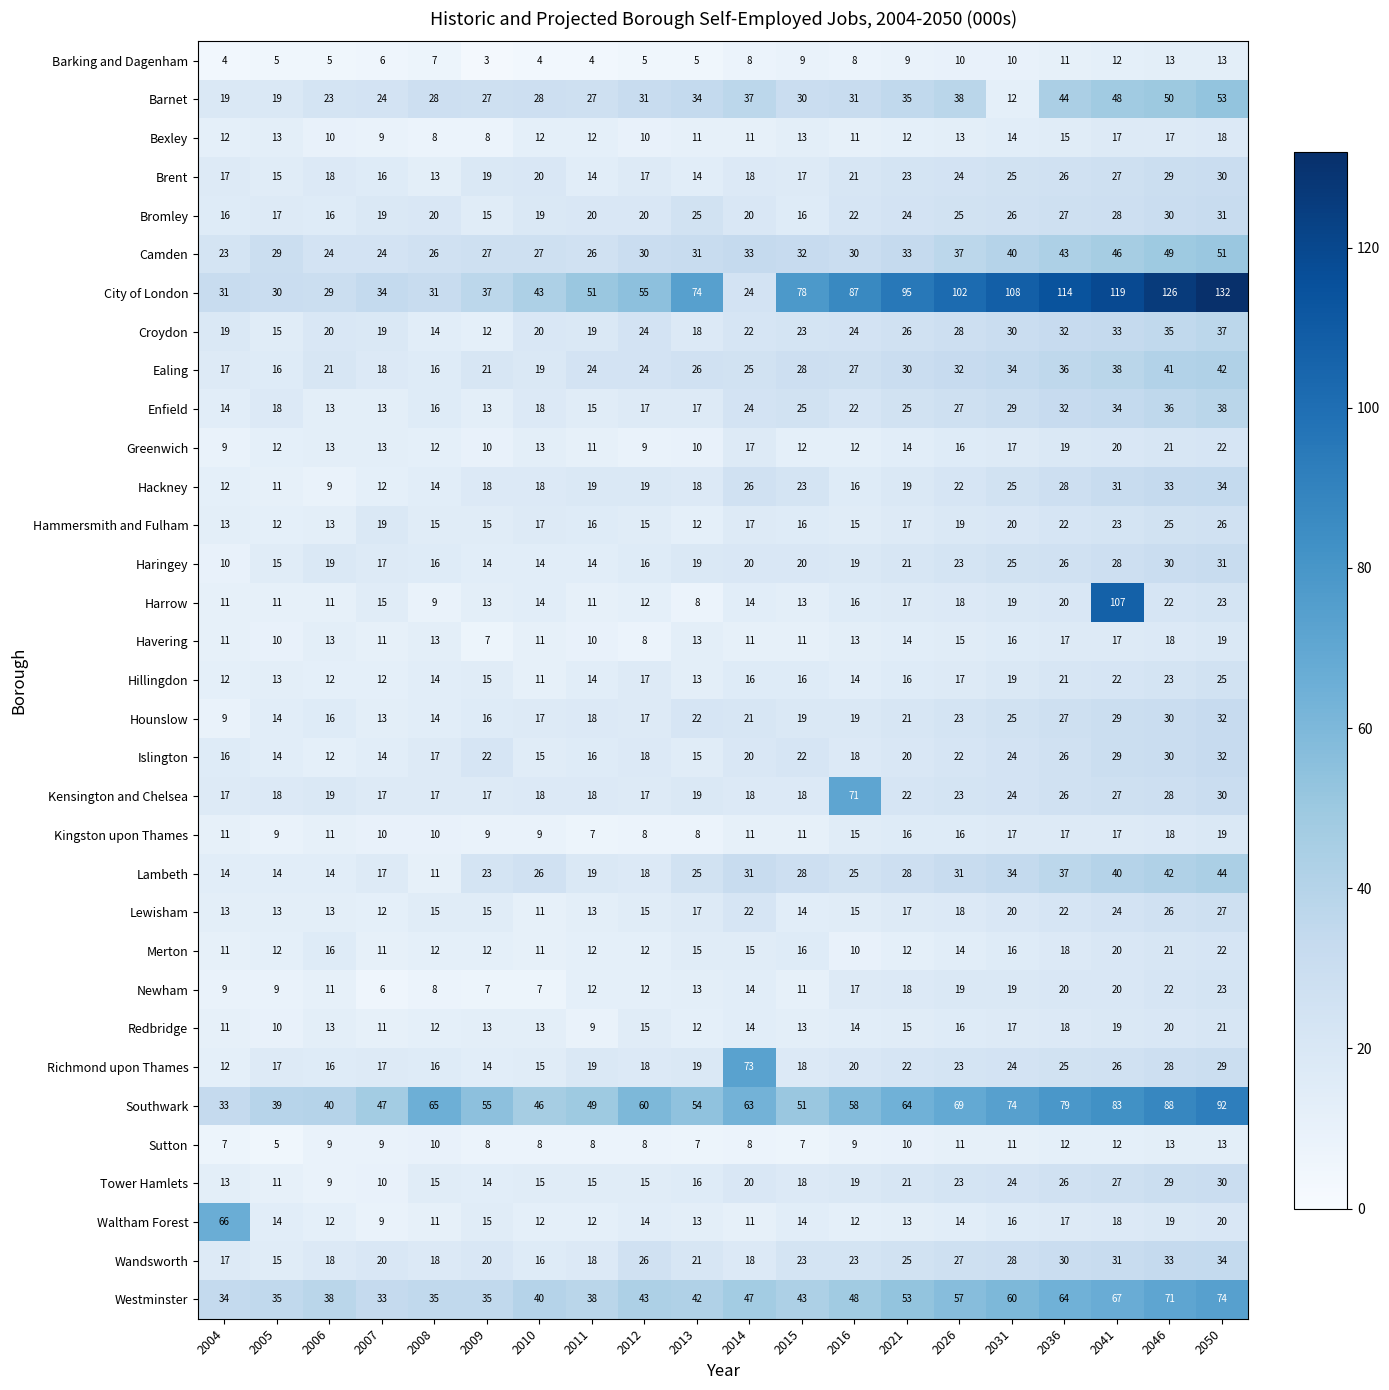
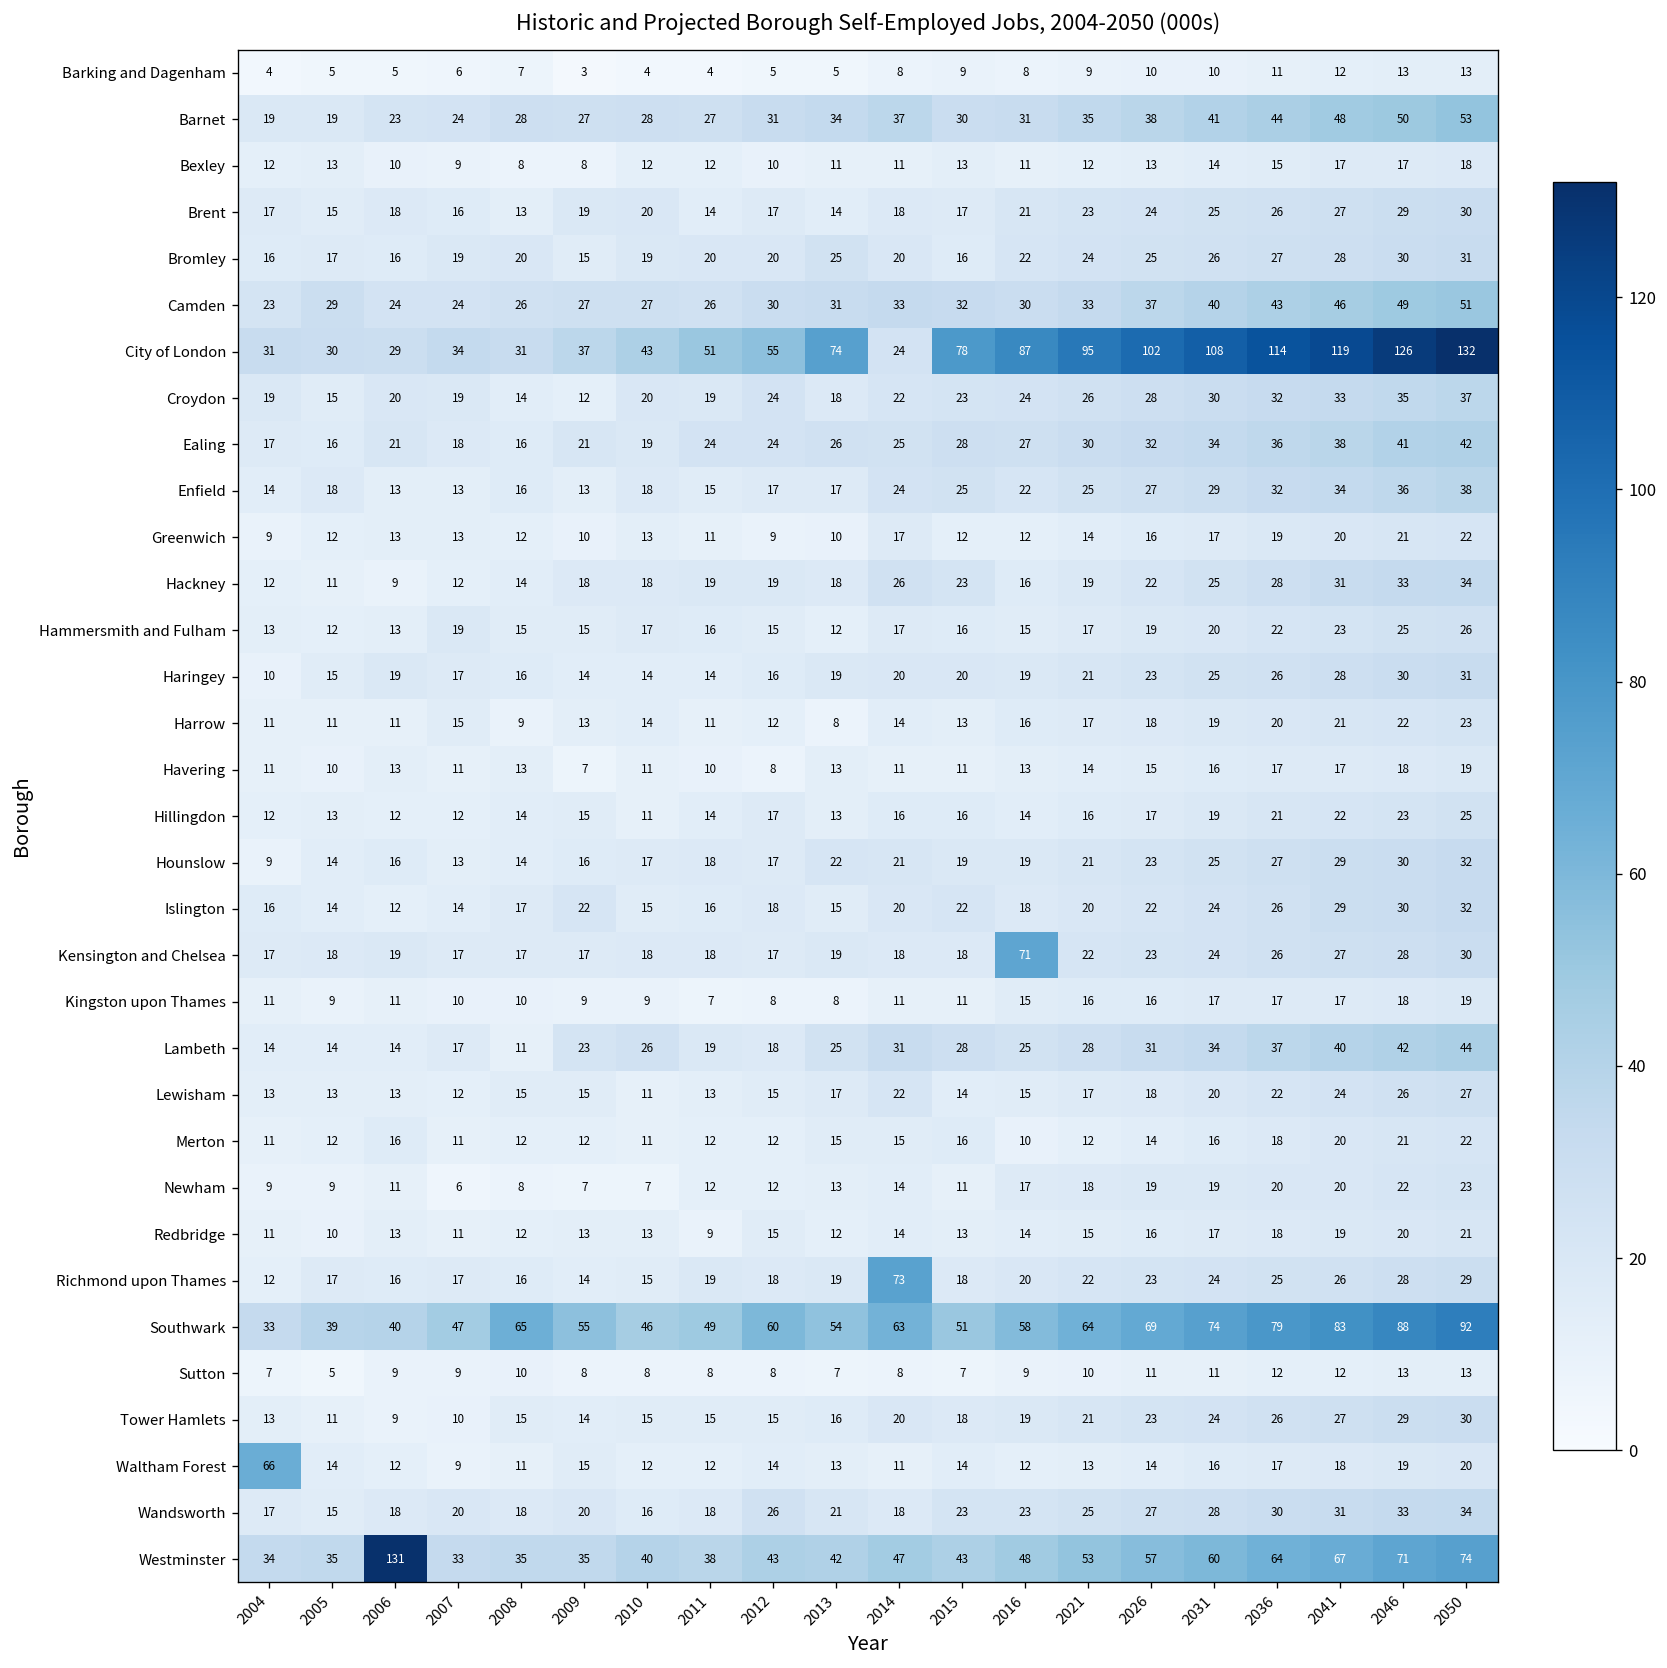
Barnet, 2031: 12 -> 41
Harrow, 2041: 107 -> 21
Westminster, 2006: 38 -> 131
